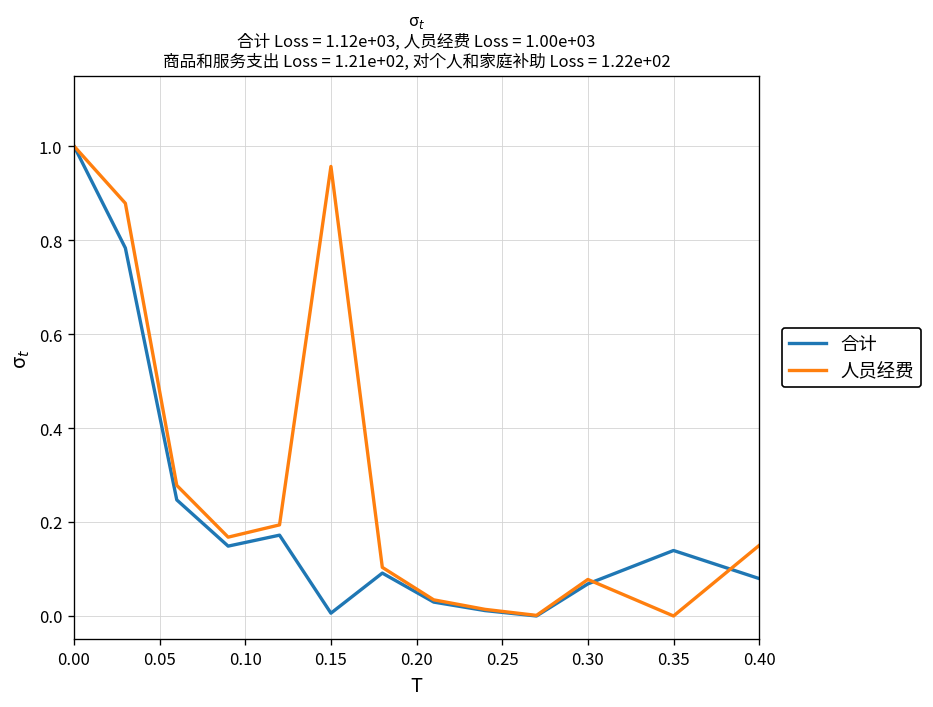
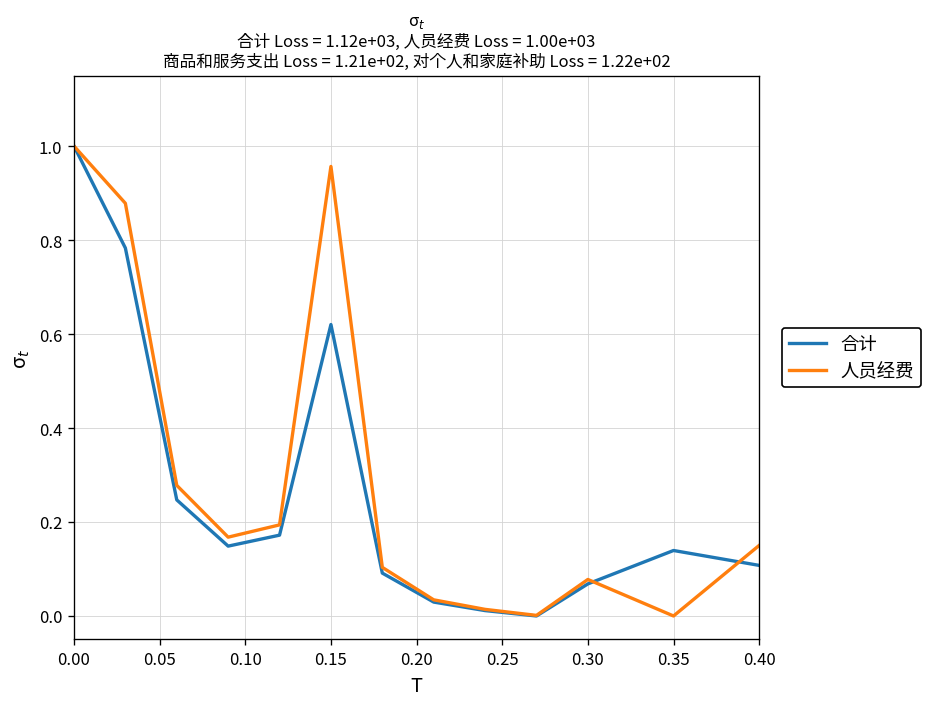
合计, 0.15: 0.01 -> 0.62
合计, 0.40: 0.08 -> 0.11
